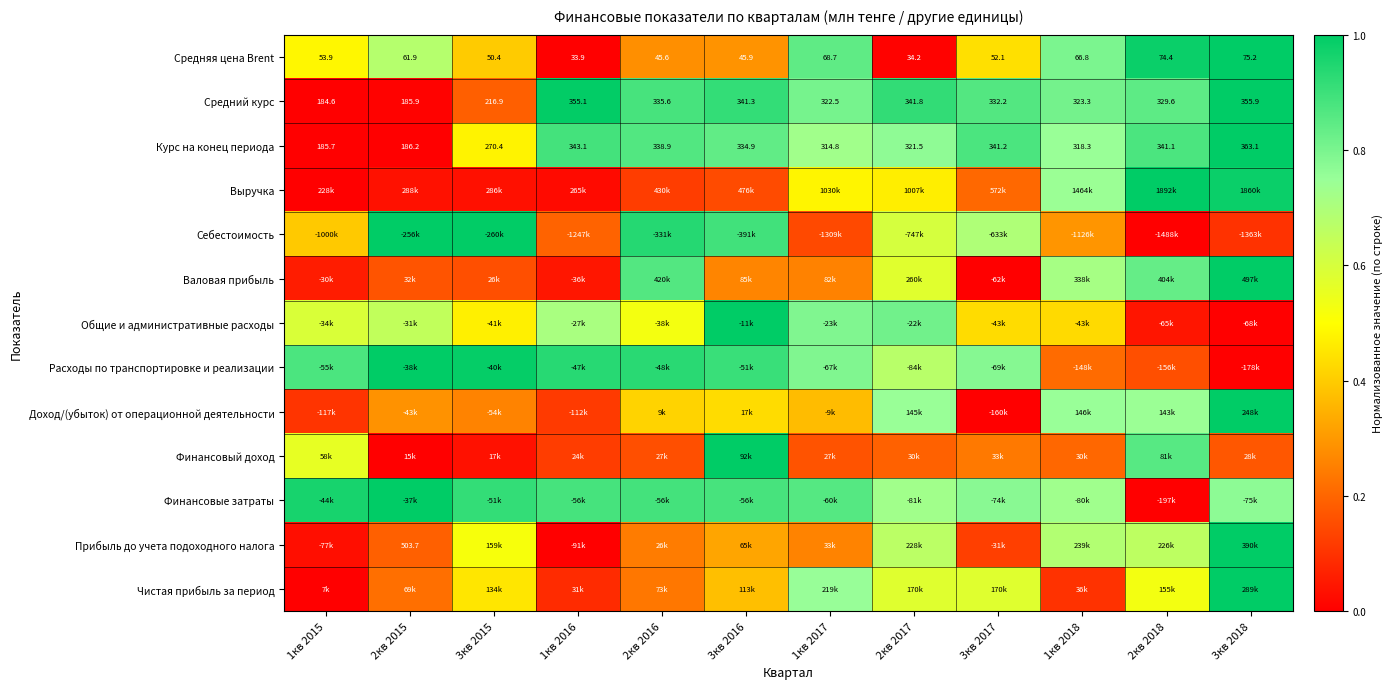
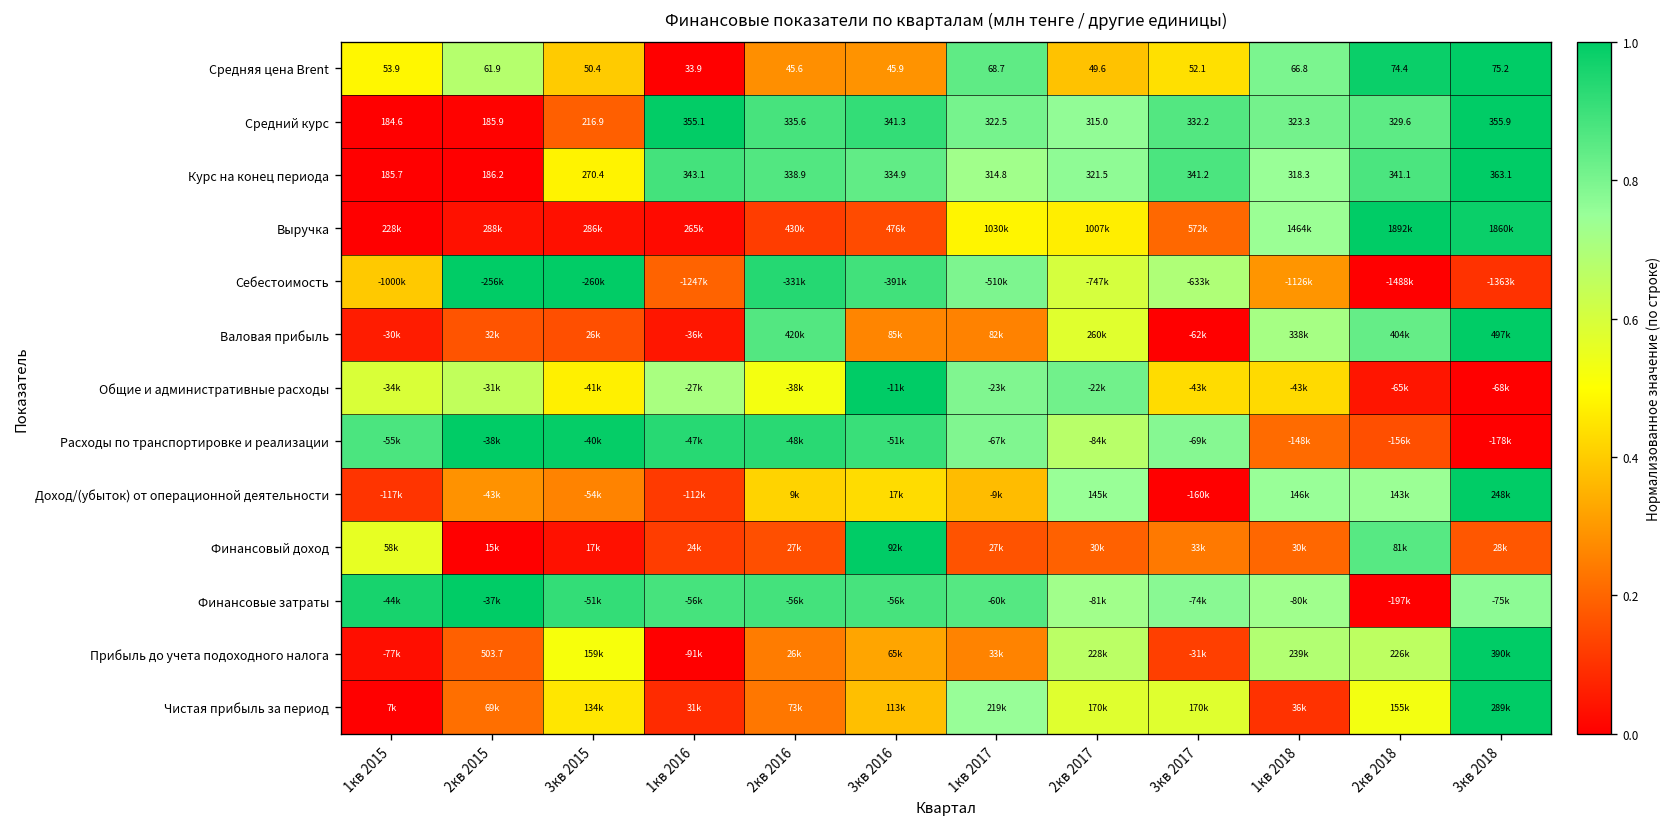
Средняя цена Brent, 2кв 2017: 34.2 -> 49.6
Средний курс, 2кв 2017: 341.8 -> 315.0
Себестоимость, 1кв 2017: -1309k -> -510k
